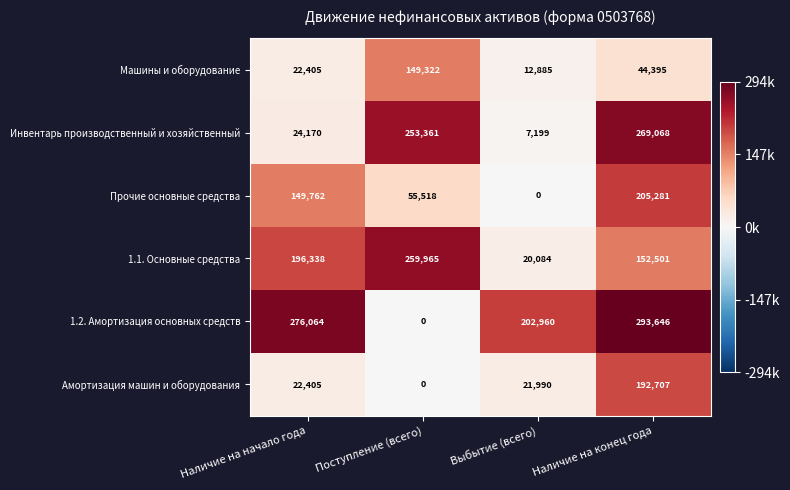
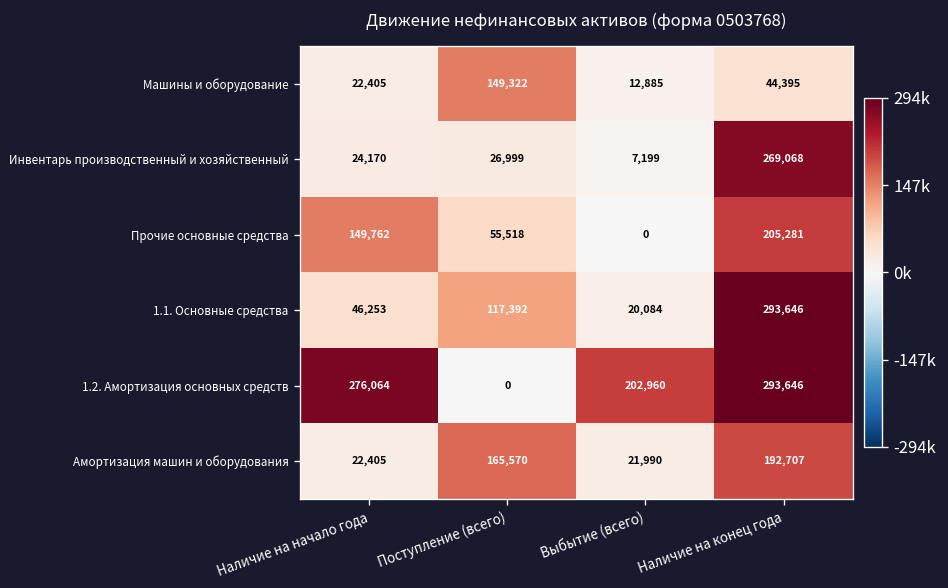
Инвентарь производственный и хозяйственный, Поступление (всего): 253,361 -> 26,999
1.1. Основные средства, Наличие на начало года: 196,338 -> 46,253
1.1. Основные средства, Поступление (всего): 259,965 -> 117,392
1.1. Основные средства, Наличие на конец года: 152,501 -> 293,646
Амортизация машин и оборудования, Поступление (всего): 0 -> 165,570
